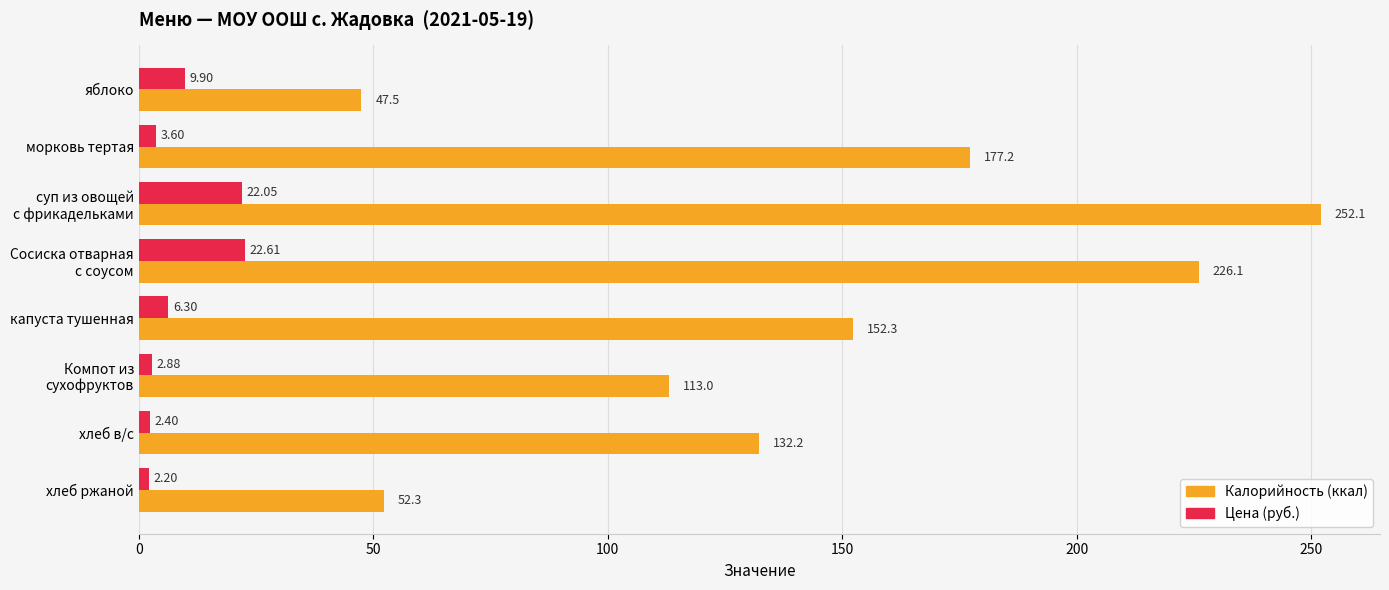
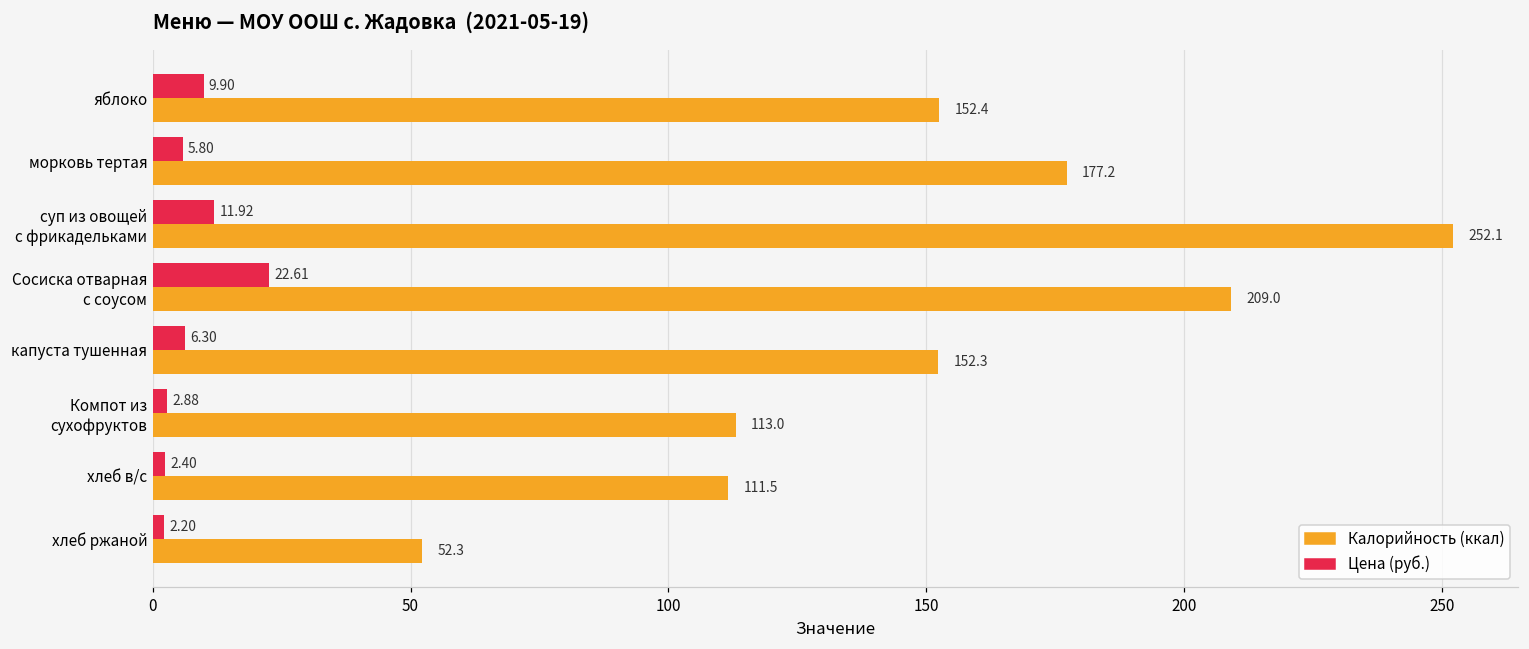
Калорийность (ккал), яблоко: 47.5 -> 152.4
Цена (руб.), морковь тертая: 3.60 -> 5.80
Цена (руб.), суп из овощей с фрикадельками: 22.05 -> 11.92
Калорийность (ккал), Сосиска отварная с соусом: 226.1 -> 209.0
Калорийность (ккал), хлеб в/с: 132.2 -> 111.5
